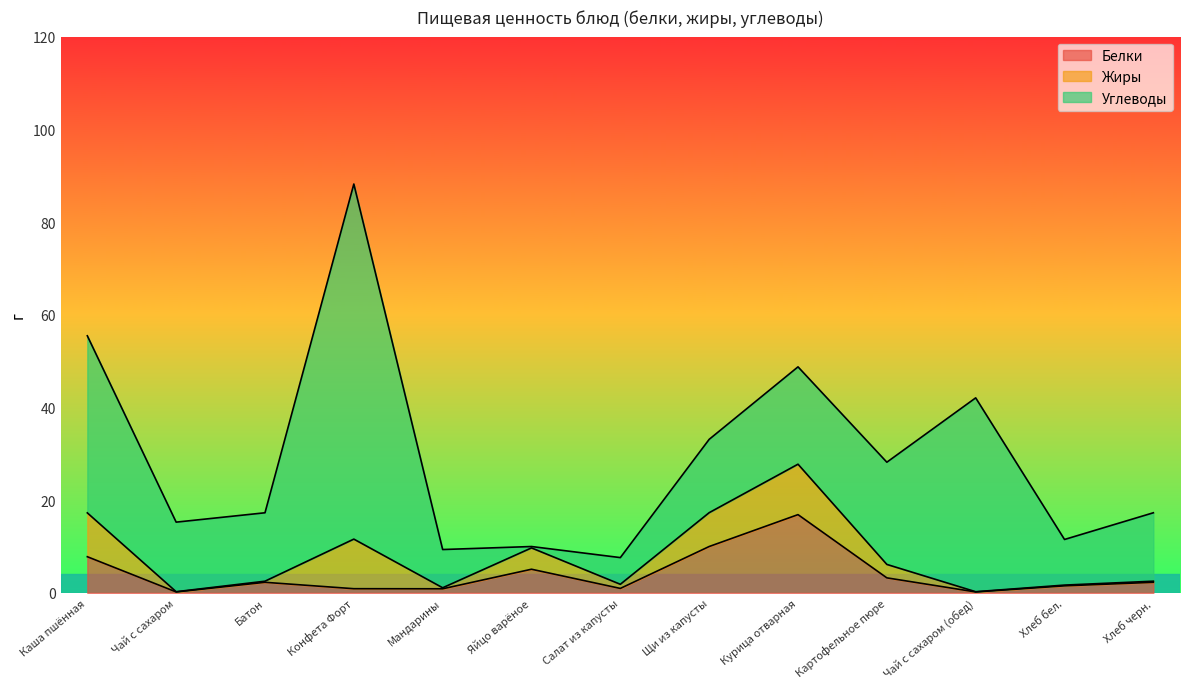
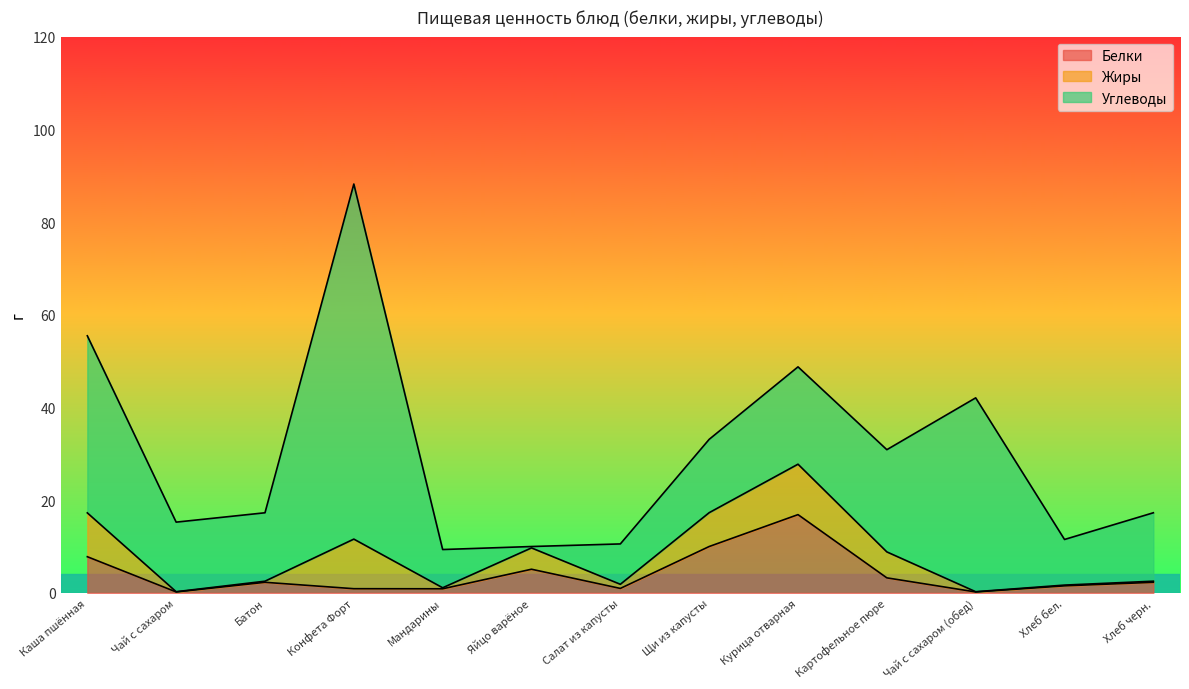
Углеводы, Салат из капусты: 6 -> 9
Жиры, Картофельное пюре: 3 -> 6
